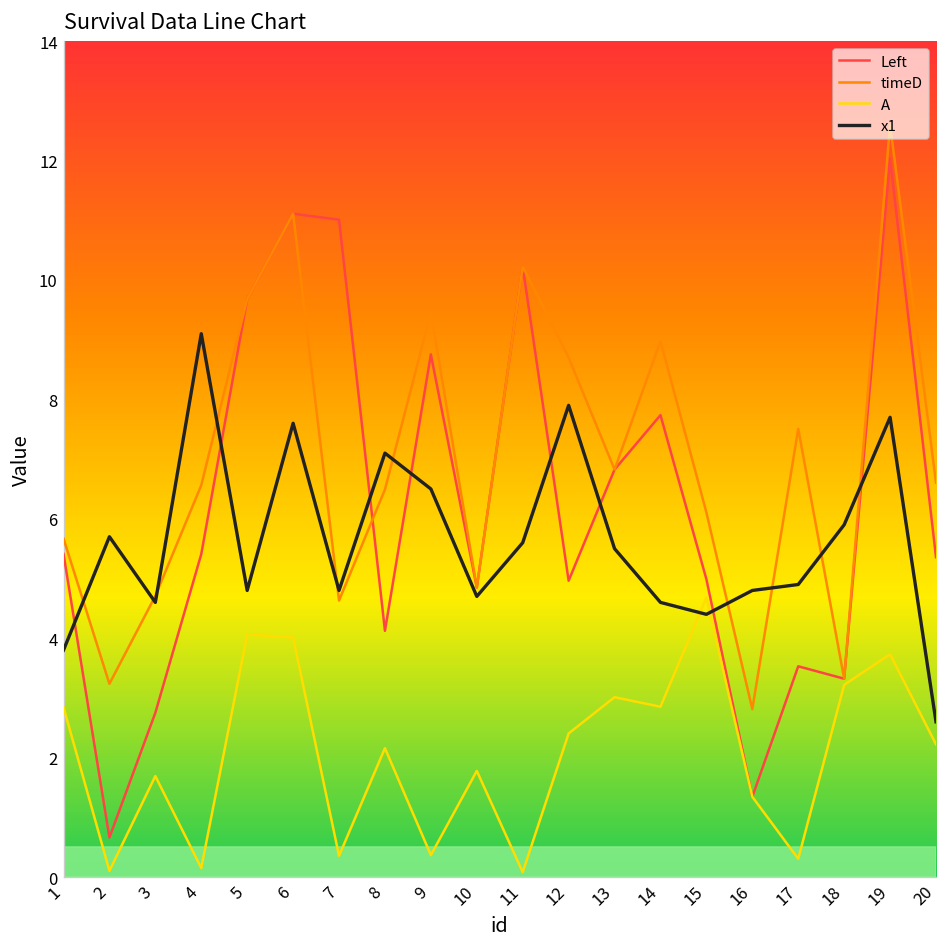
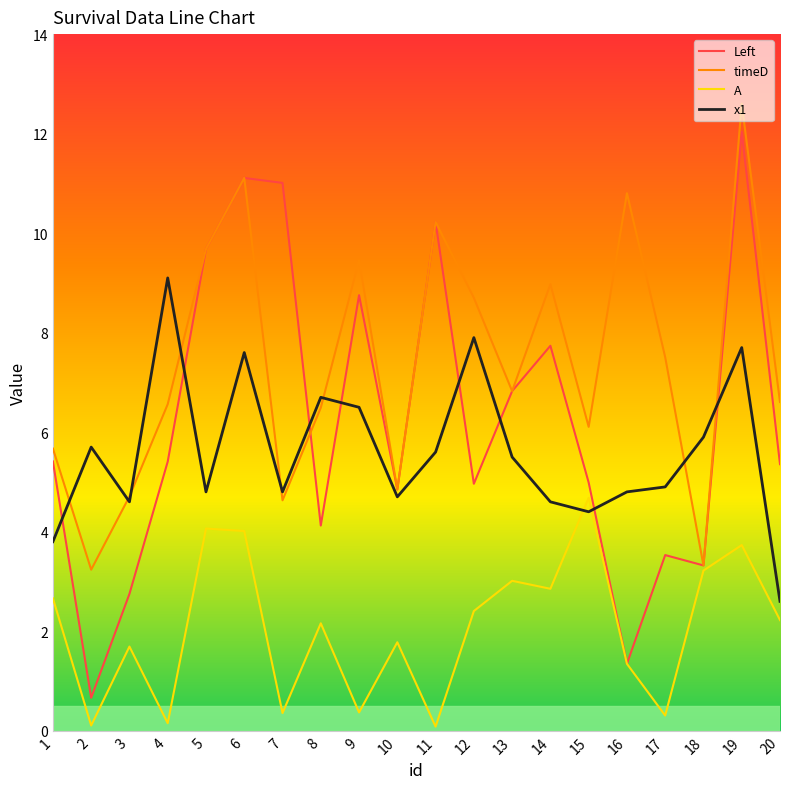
A, 1: 2.8 -> 2.7
x1, 8: 7.1 -> 6.7
timeD, 16: 2.8 -> 10.8
